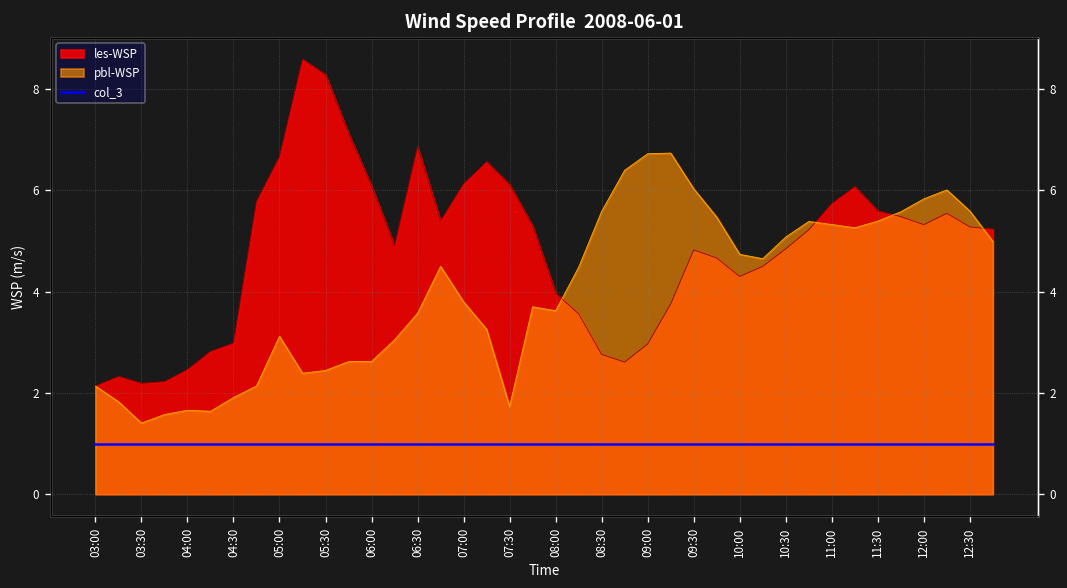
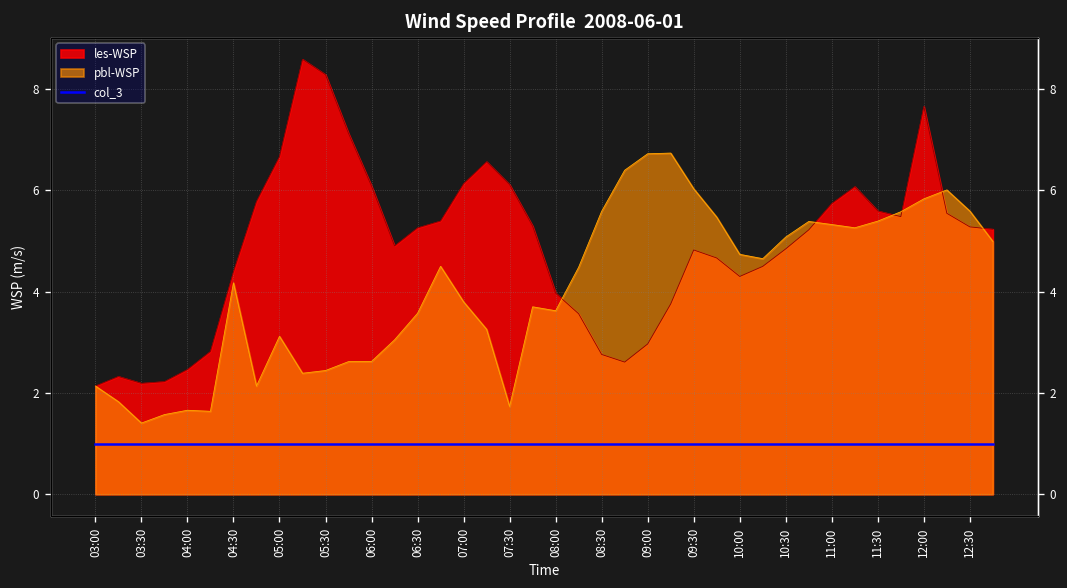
les-WSP, 04:30: 3.0 -> 4.4
pbl-WSP, 04:30: 1.9 -> 4.2
les-WSP, 06:30: 6.9 -> 5.3
les-WSP, 12:00: 5.3 -> 7.7
